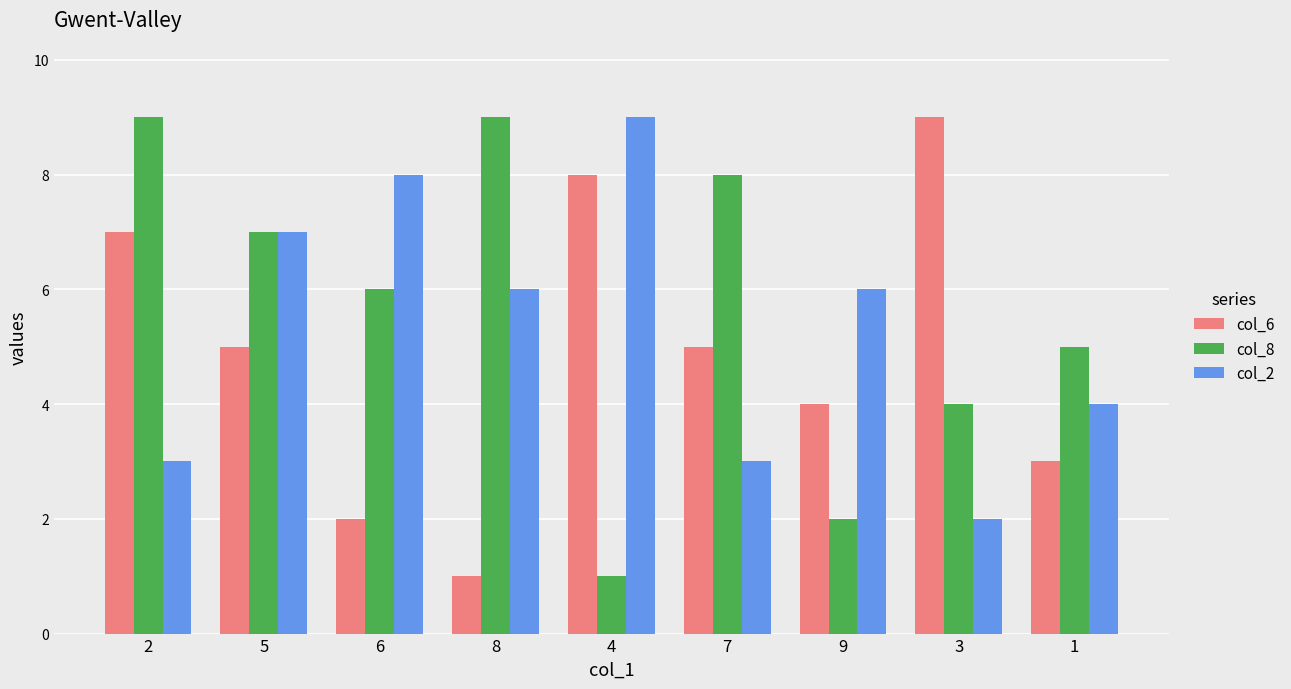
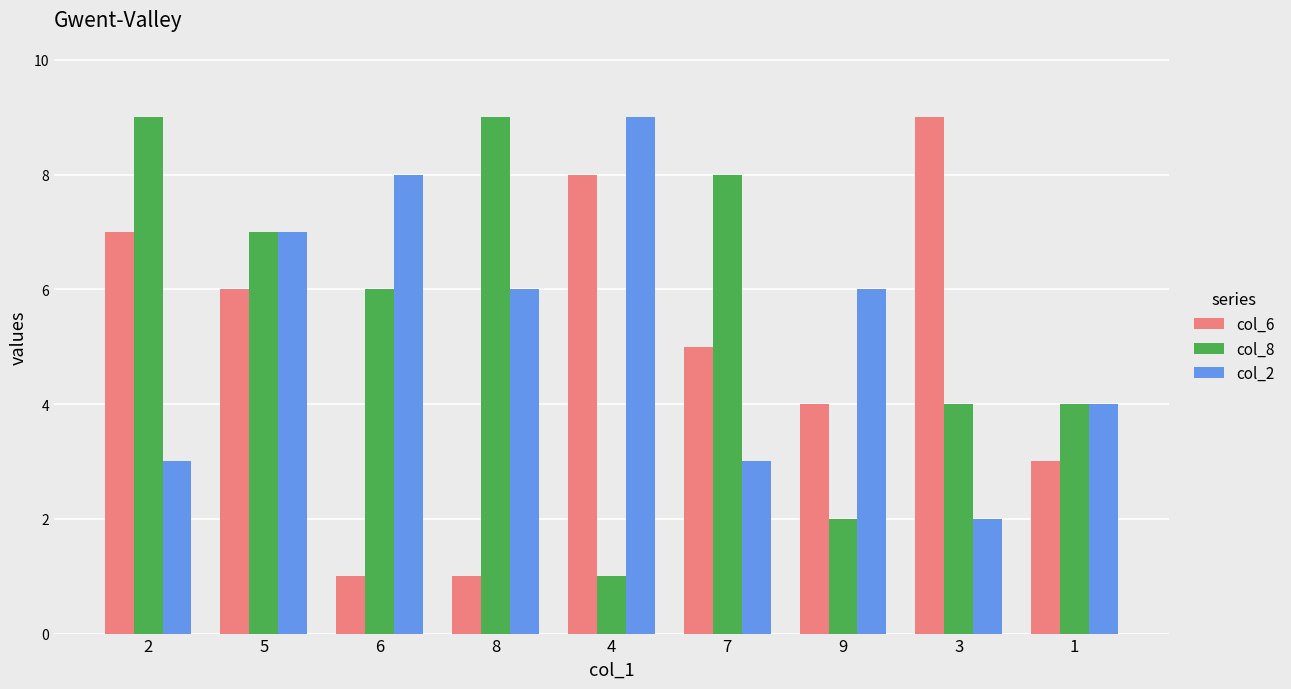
col_6, 5: 5 -> 6
col_6, 6: 2 -> 1
col_8, 1: 5 -> 4
